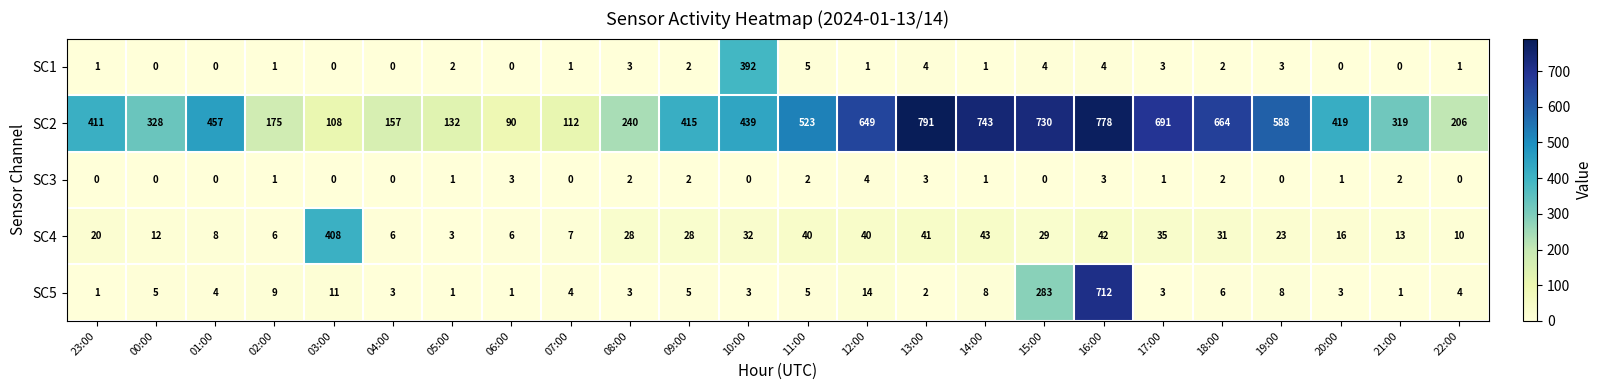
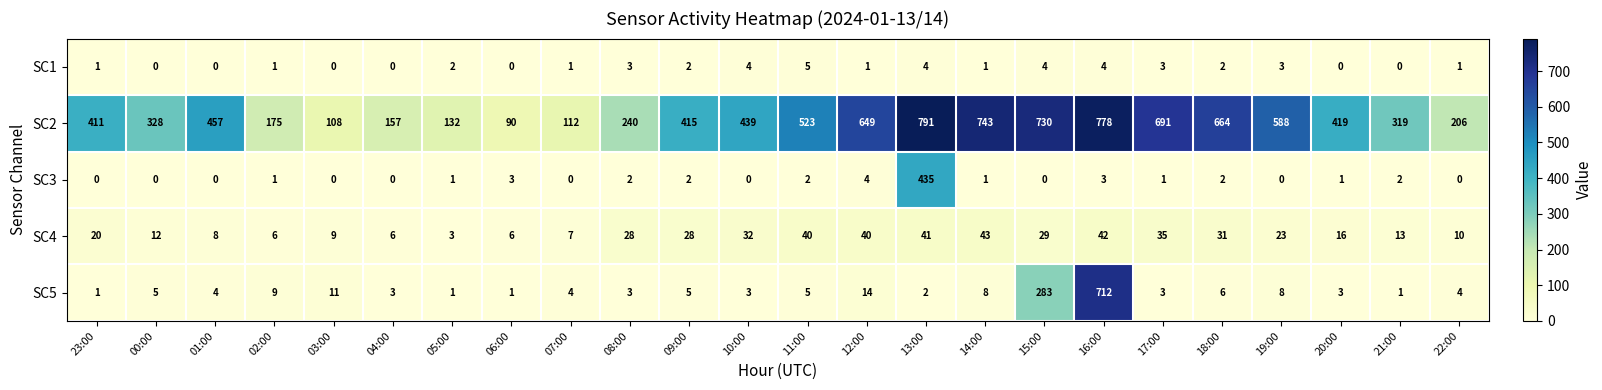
SC1, 10:00: 392 -> 4
SC3, 13:00: 3 -> 435
SC4, 03:00: 408 -> 9
